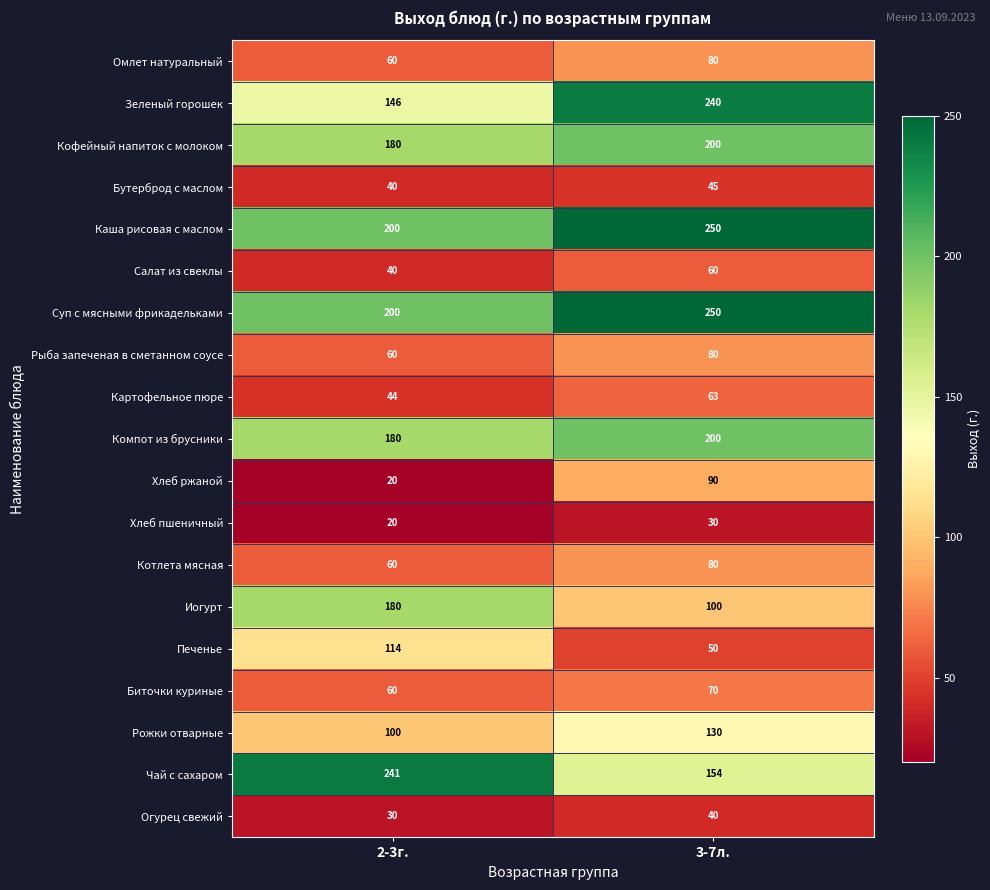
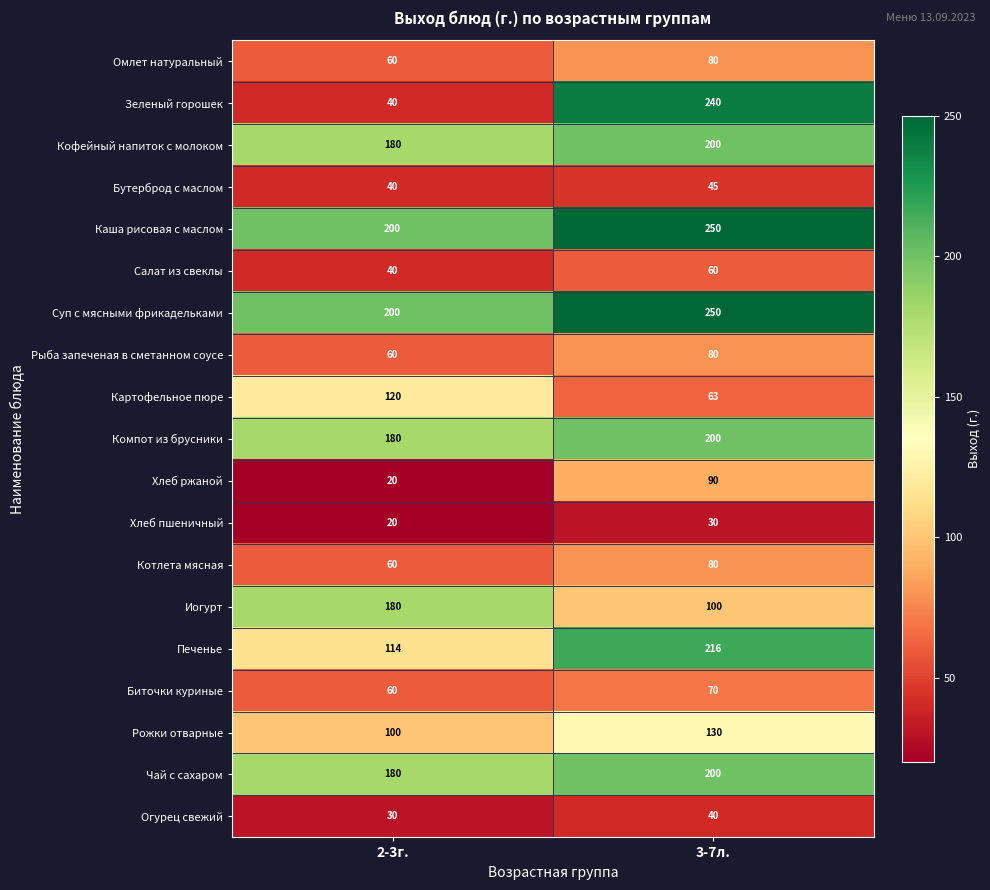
Зеленый горошек, 2-3г.: 146 -> 40
Картофельное пюре, 2-3г.: 44 -> 120
Печенье, 3-7л.: 50 -> 216
Чай с сахаром, 2-3г.: 241 -> 180
Чай с сахаром, 3-7л.: 154 -> 200
